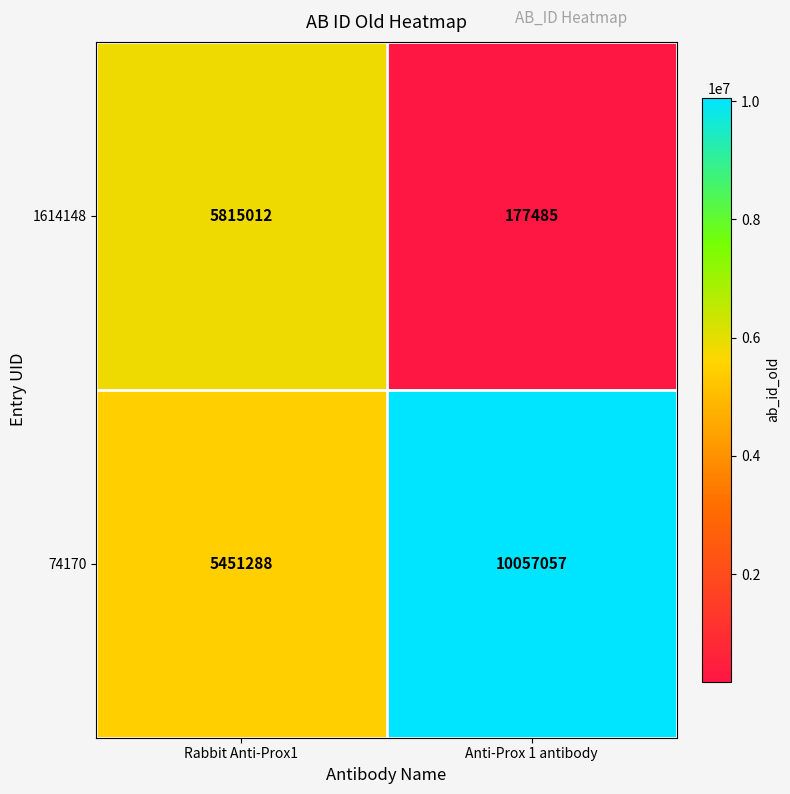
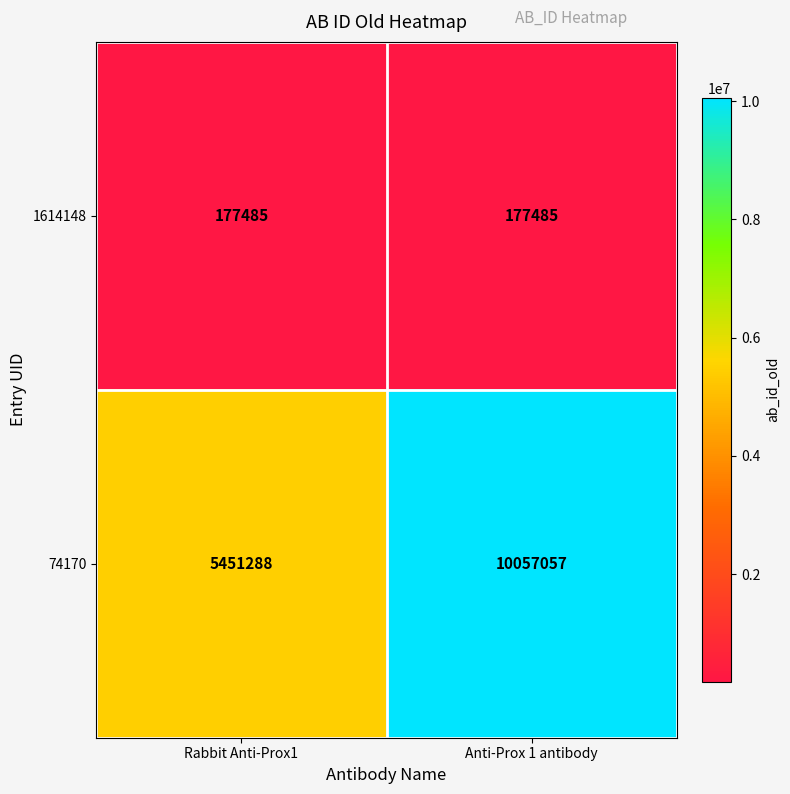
1614148, Rabbit Anti-Prox1: 5815012 -> 177485
